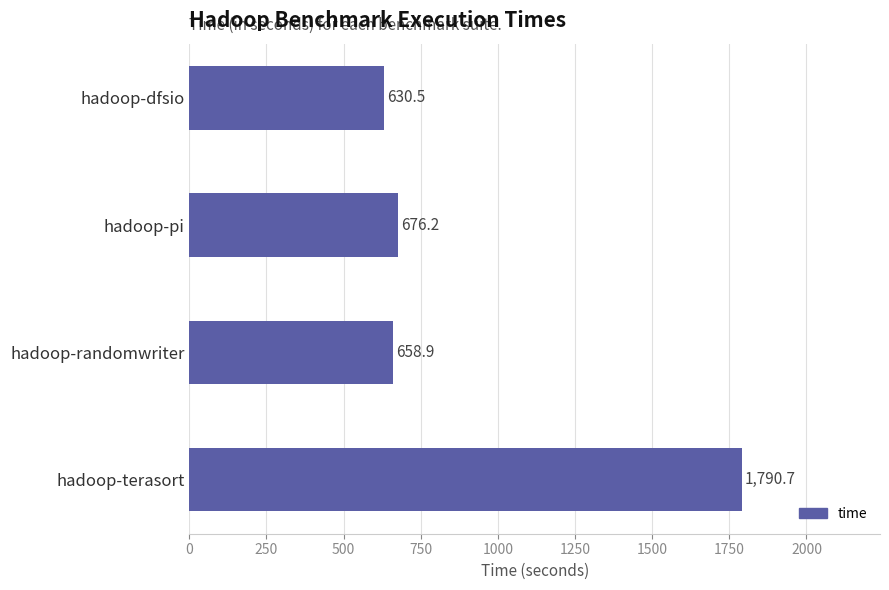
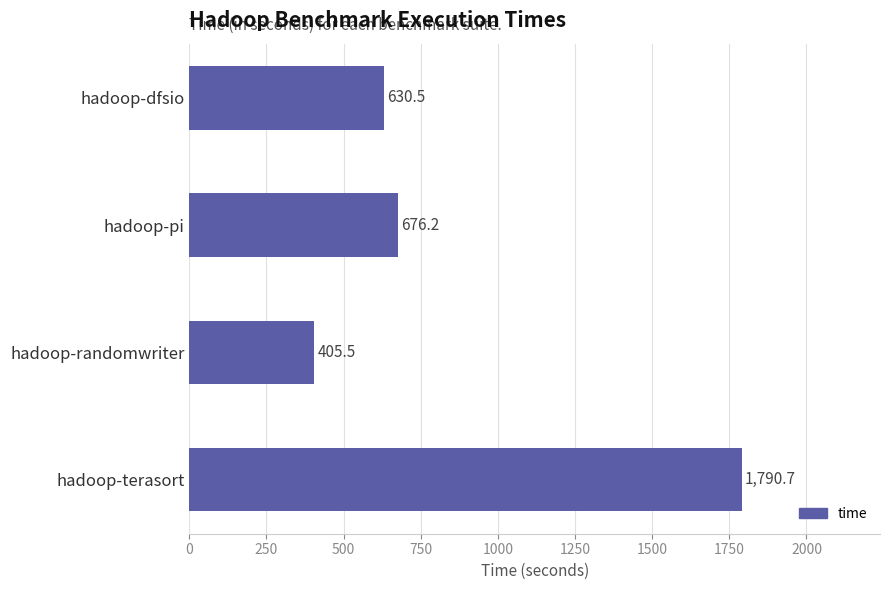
hadoop-randomwriter: 658.9 -> 405.5
